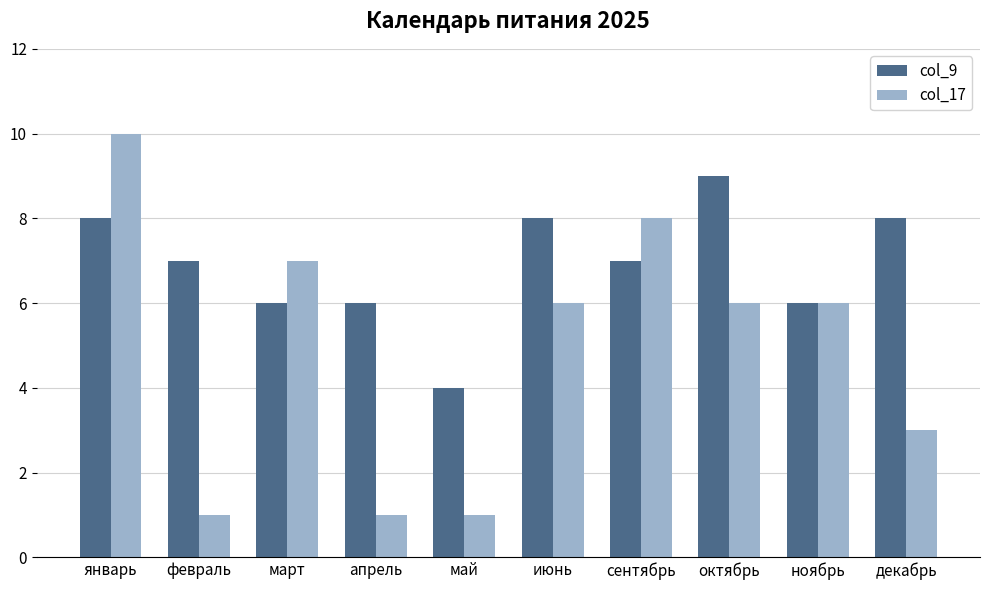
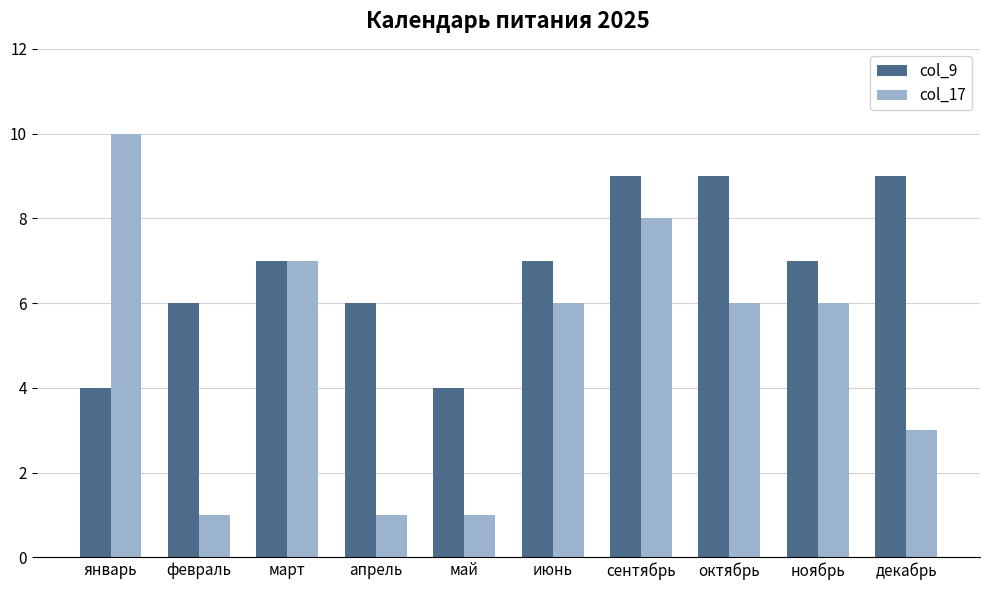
col_9, январь: 8 -> 4
col_9, февраль: 7 -> 6
col_9, март: 6 -> 7
col_9, июнь: 8 -> 7
col_9, сентябрь: 7 -> 9
col_9, ноябрь: 6 -> 7
col_9, декабрь: 8 -> 9
